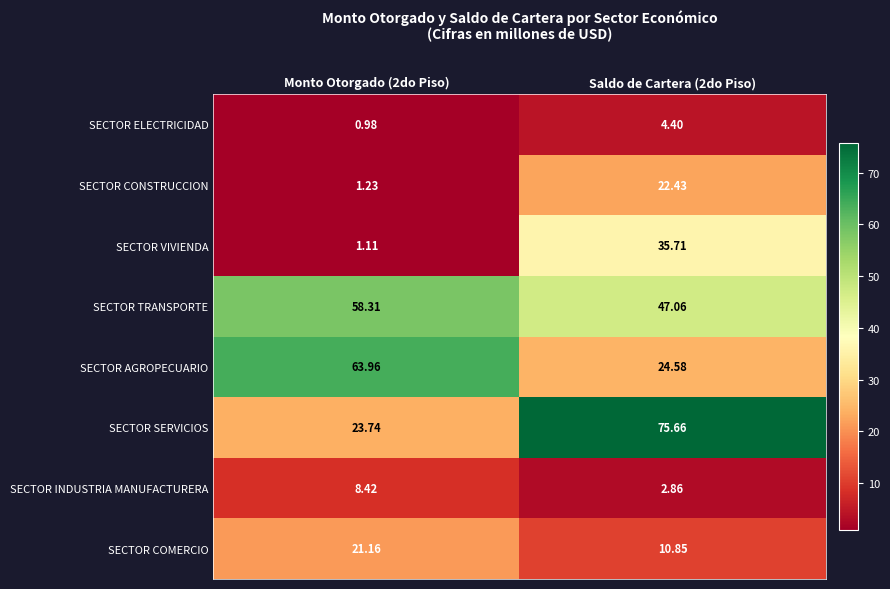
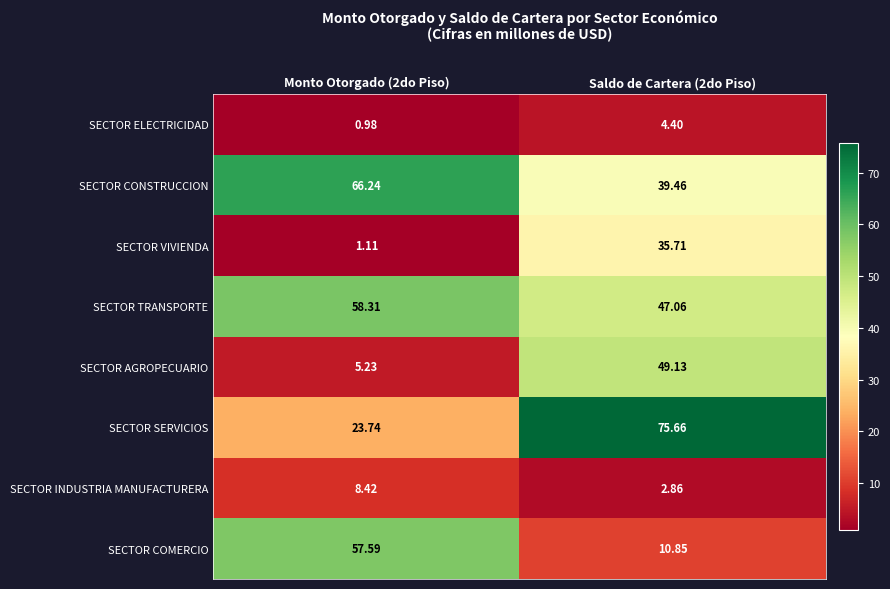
SECTOR CONSTRUCCION, Monto Otorgado (2do Piso): 1.23 -> 66.24
SECTOR CONSTRUCCION, Saldo de Cartera (2do Piso): 22.43 -> 39.46
SECTOR AGROPECUARIO, Monto Otorgado (2do Piso): 63.96 -> 5.23
SECTOR AGROPECUARIO, Saldo de Cartera (2do Piso): 24.58 -> 49.13
SECTOR COMERCIO, Monto Otorgado (2do Piso): 21.16 -> 57.59
